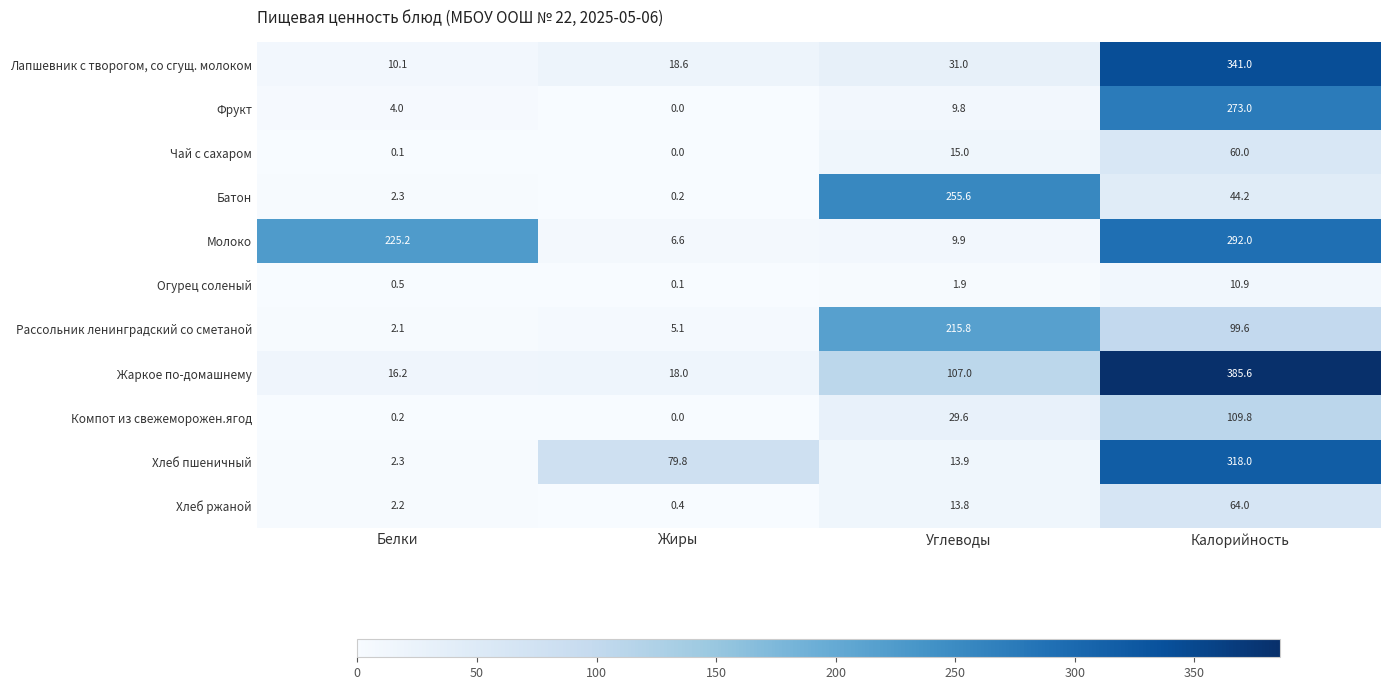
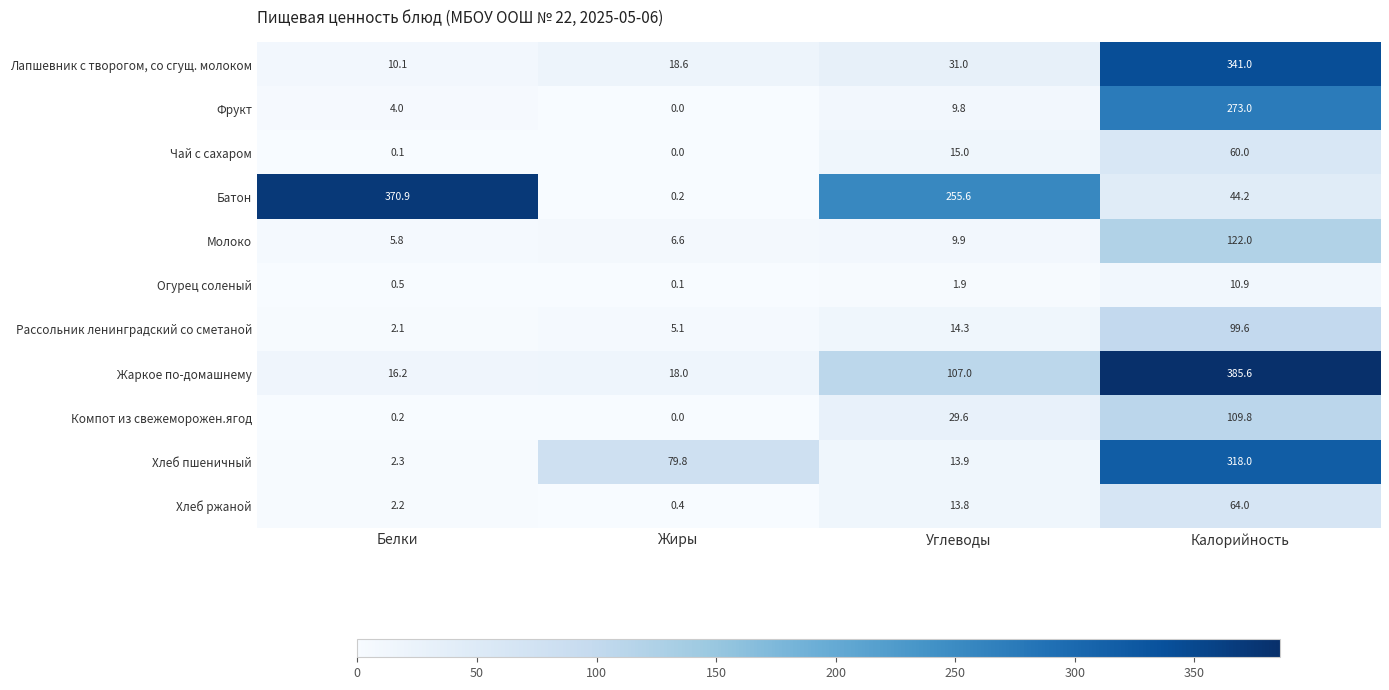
Батон, Белки: 2.3 -> 370.9
Молоко, Белки: 225.2 -> 5.8
Молоко, Калорийность: 292.0 -> 122.0
Рассольник ленинградский со сметаной, Углеводы: 215.8 -> 14.3
